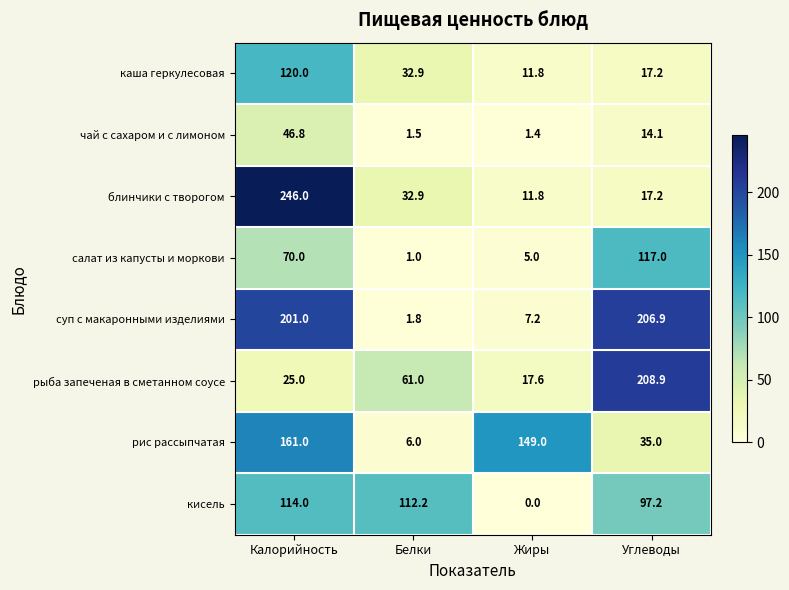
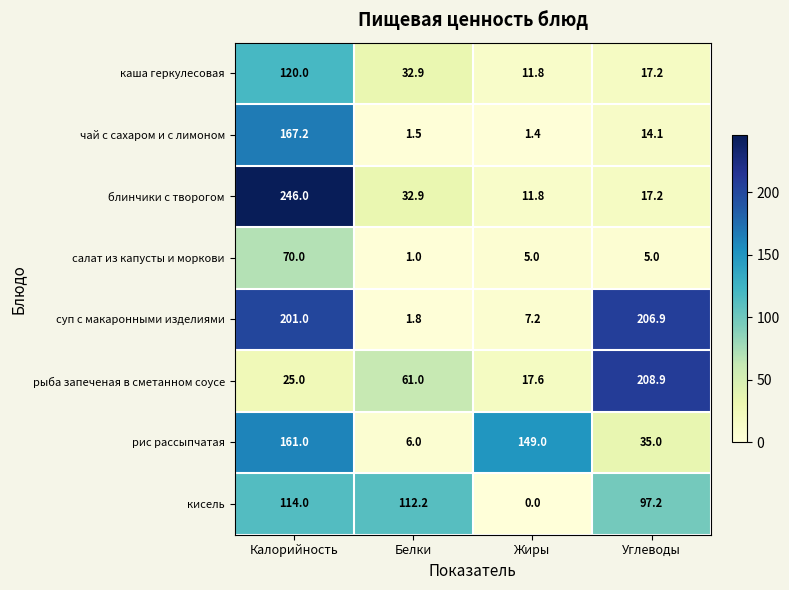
чай с сахаром и с лимоном, Калорийность: 46.8 -> 167.2
салат из капусты и моркови, Углеводы: 117.0 -> 5.0
